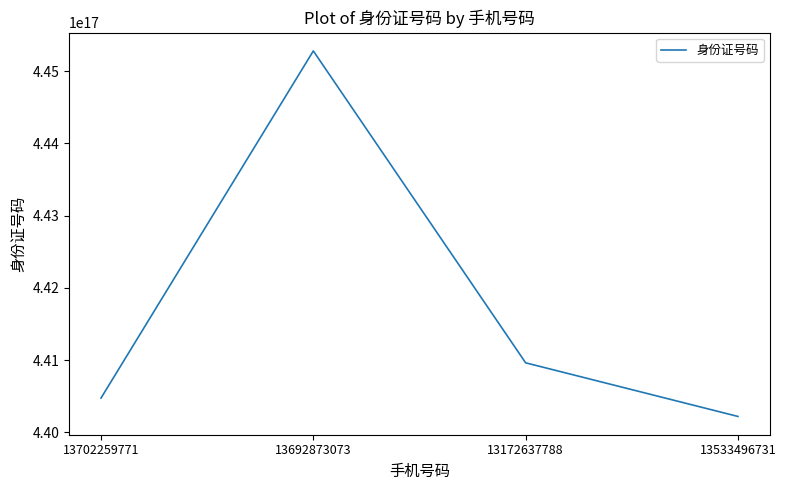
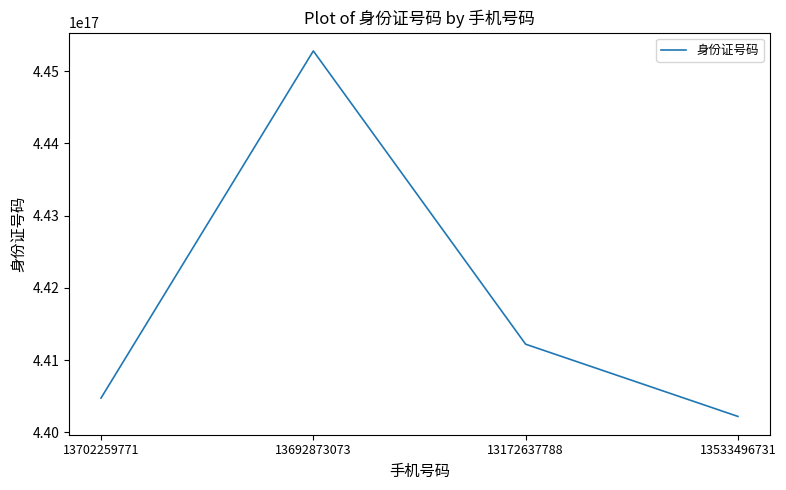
13172637788: 441000000000000000 -> 441200000000000000
